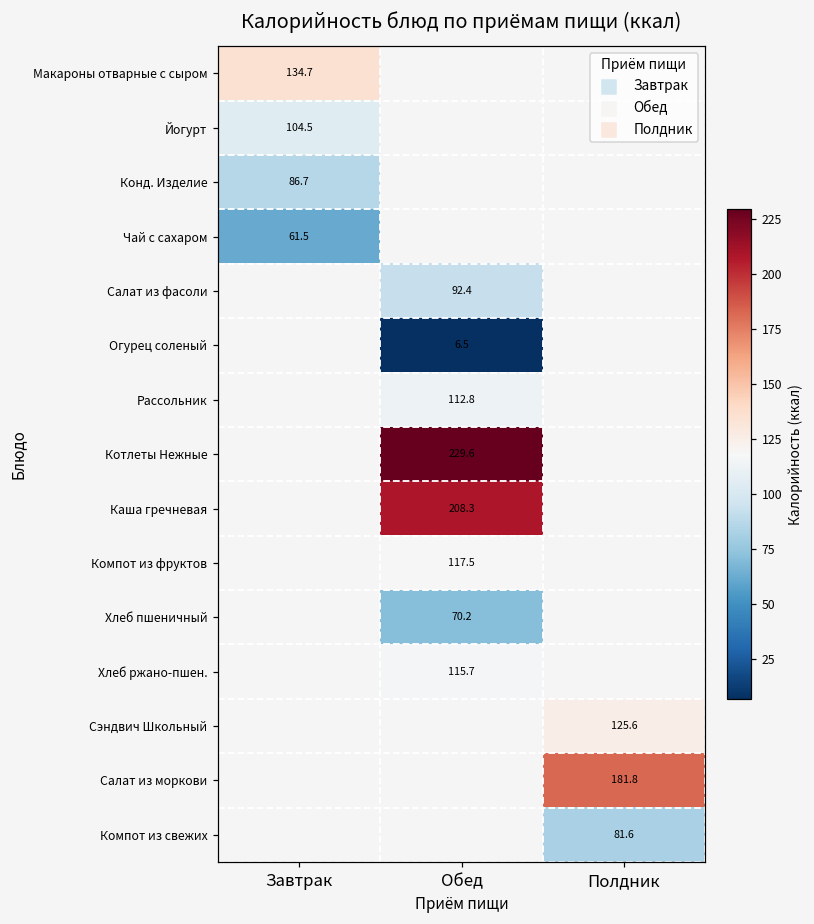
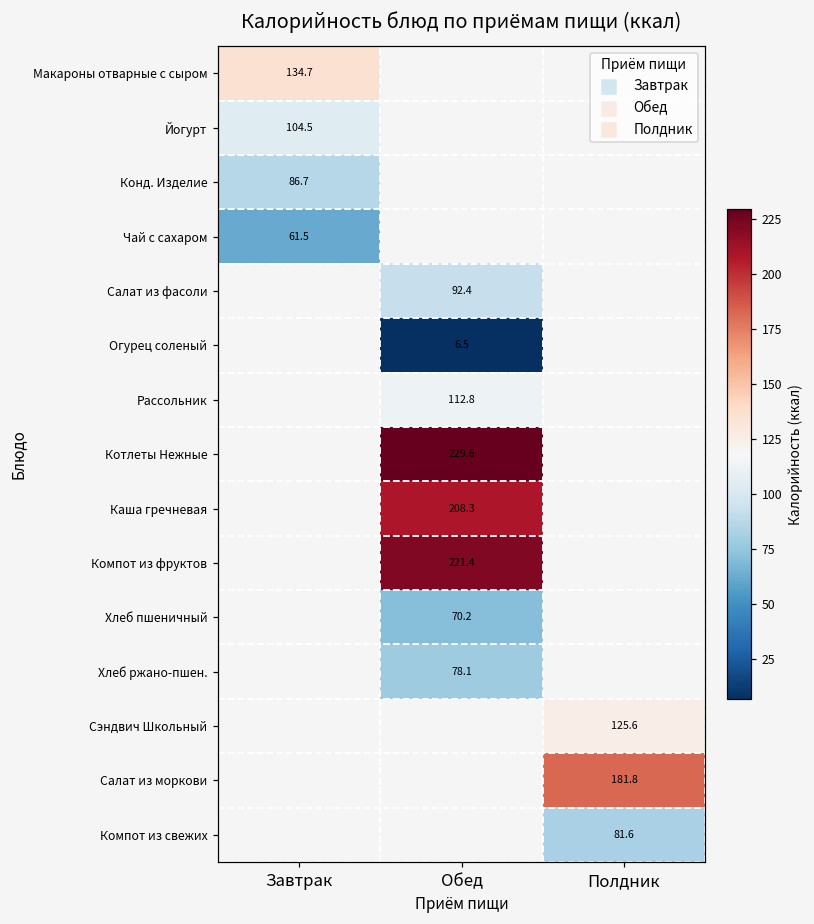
Компот из фруктов, Обед: 117.5 -> 221.4
Хлеб ржано-пшен., Обед: 115.7 -> 78.1
